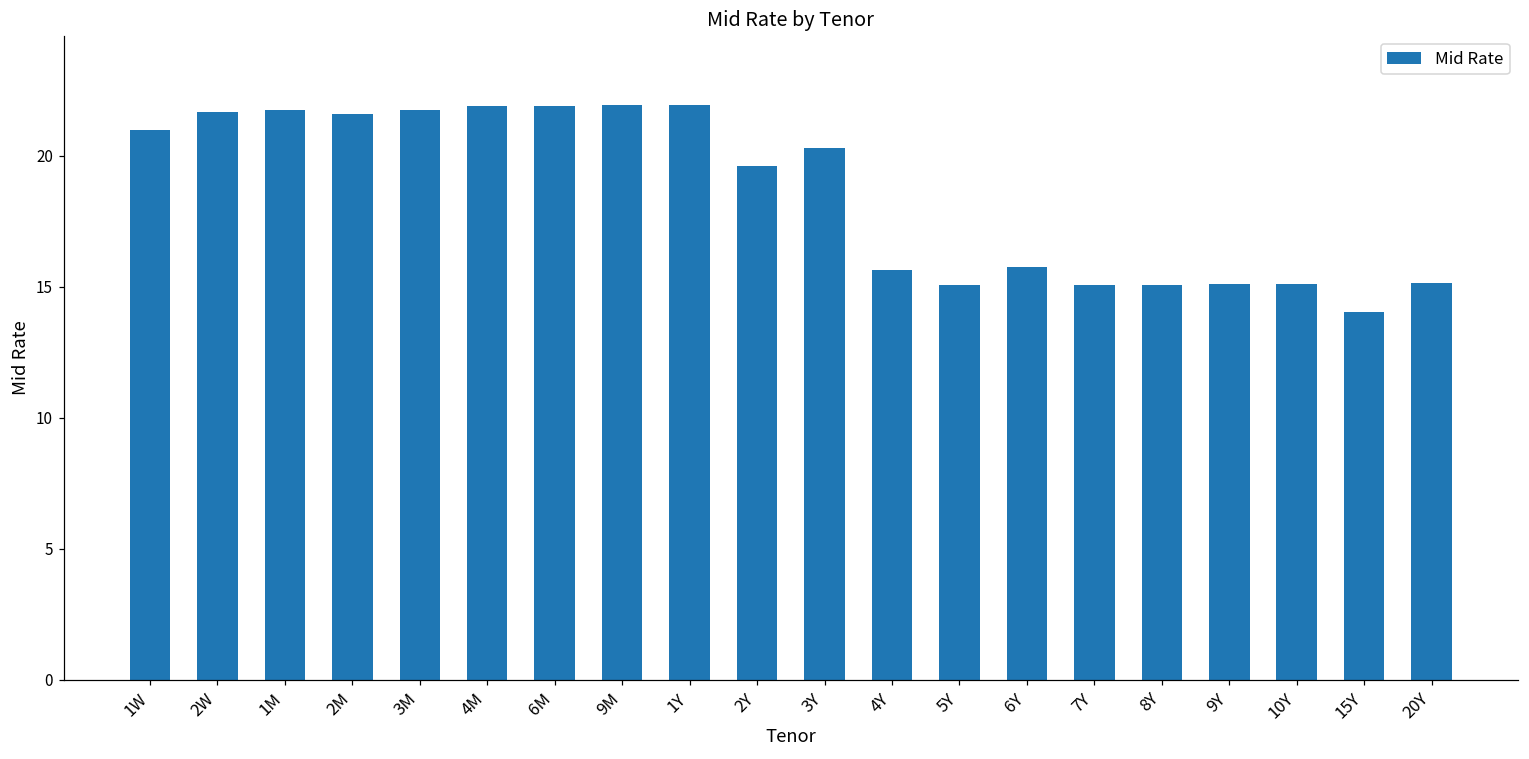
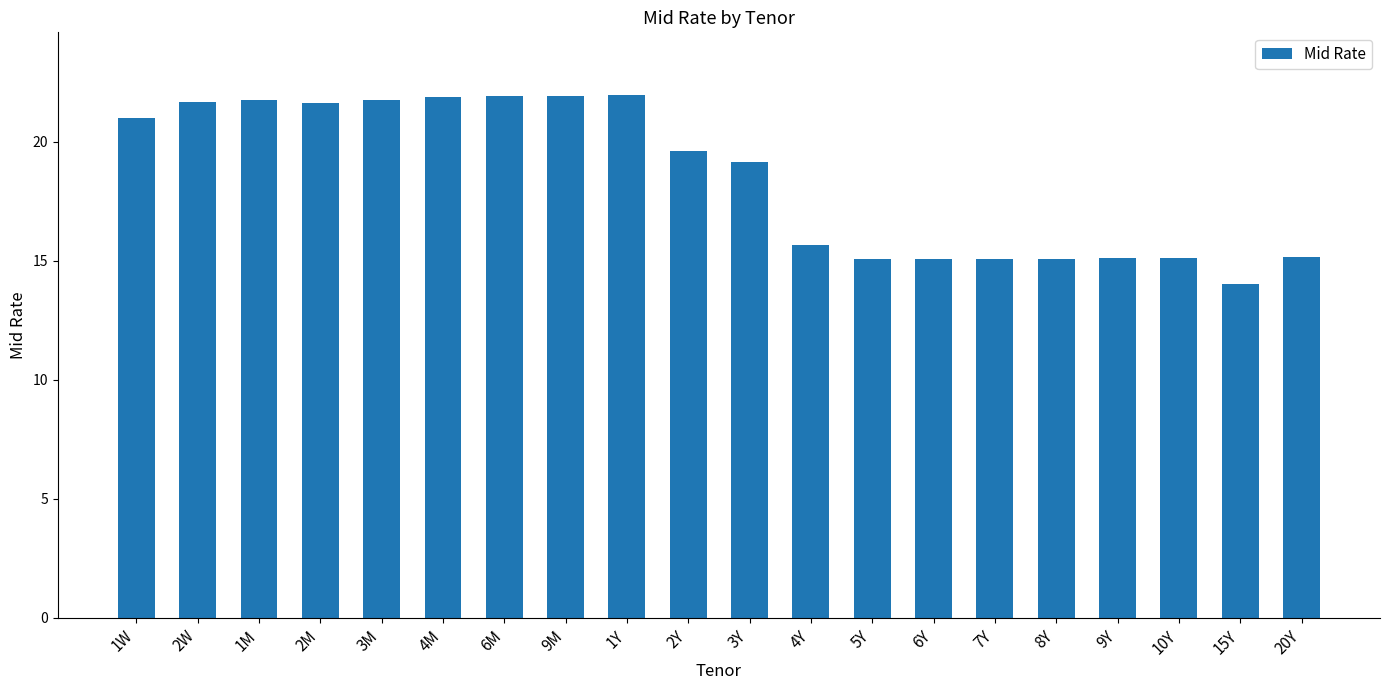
3Y: 20.3 -> 19.2
6Y: 15.8 -> 15.1
